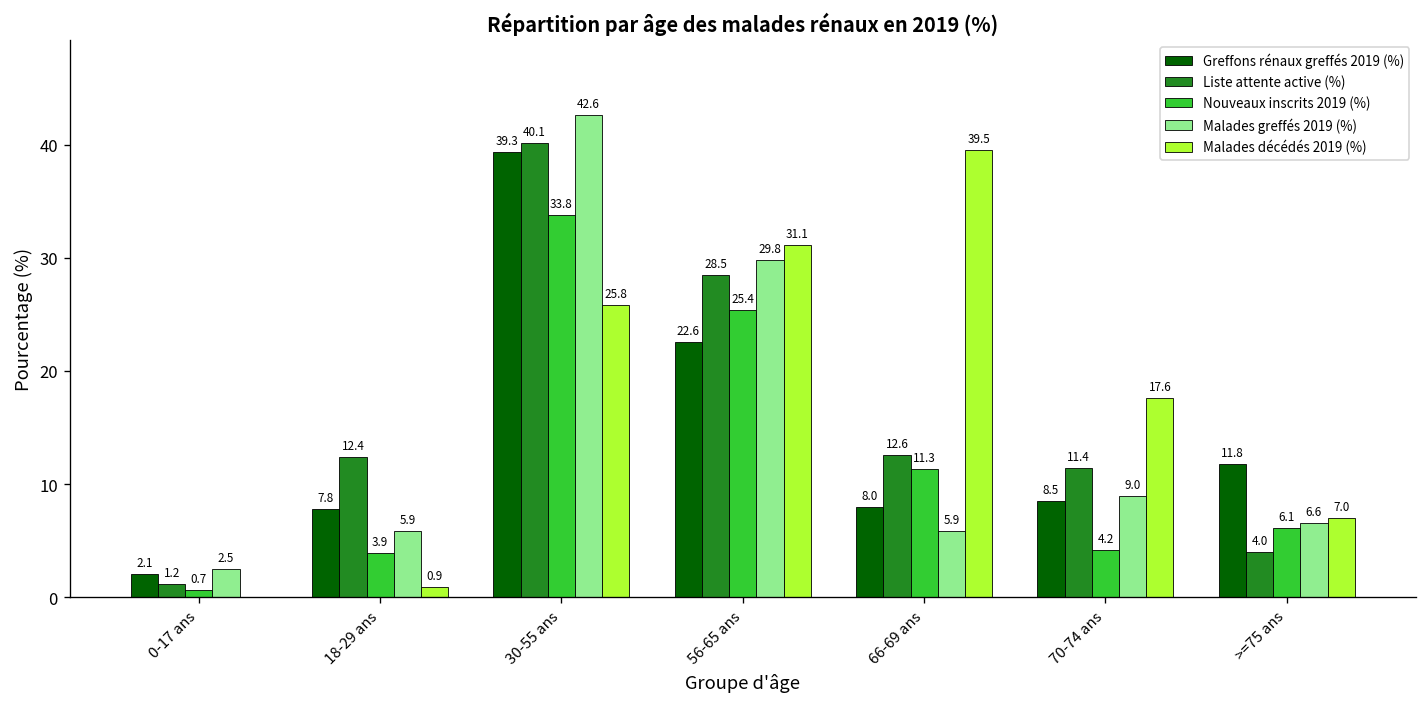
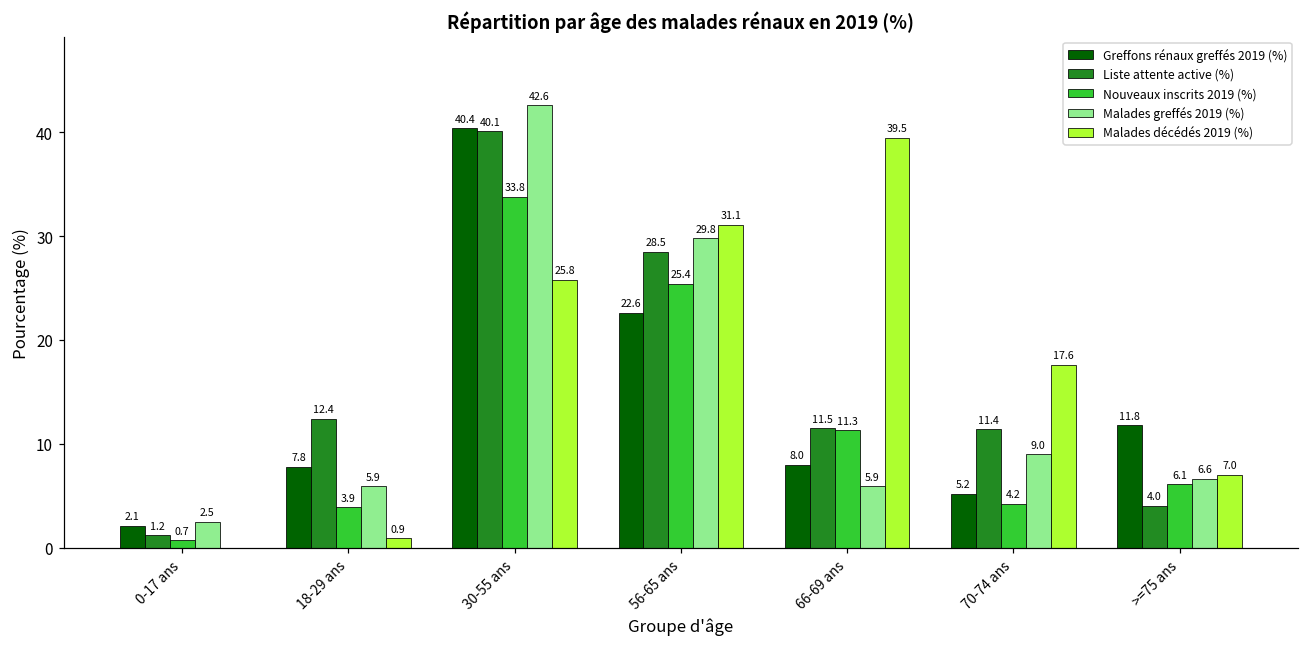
Greffons rénaux greffés 2019 (%), 30-55 ans: 39.3 -> 40.4
Liste attente active (%), 66-69 ans: 12.6 -> 11.5
Greffons rénaux greffés 2019 (%), 70-74 ans: 8.5 -> 5.2
